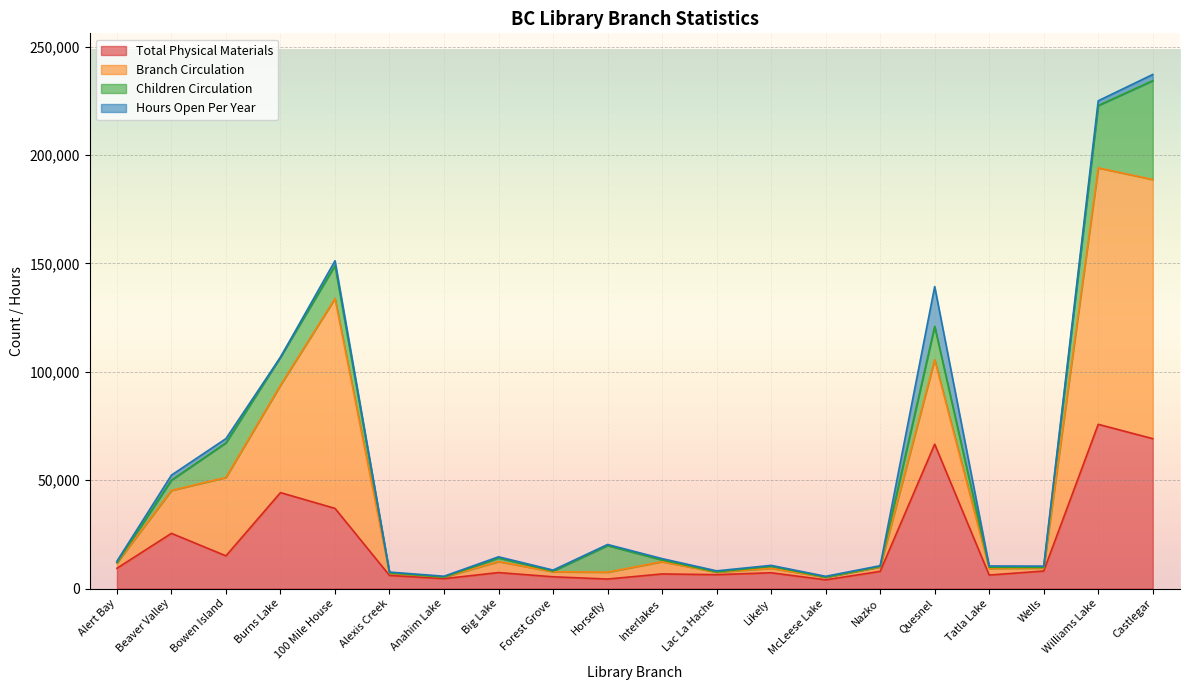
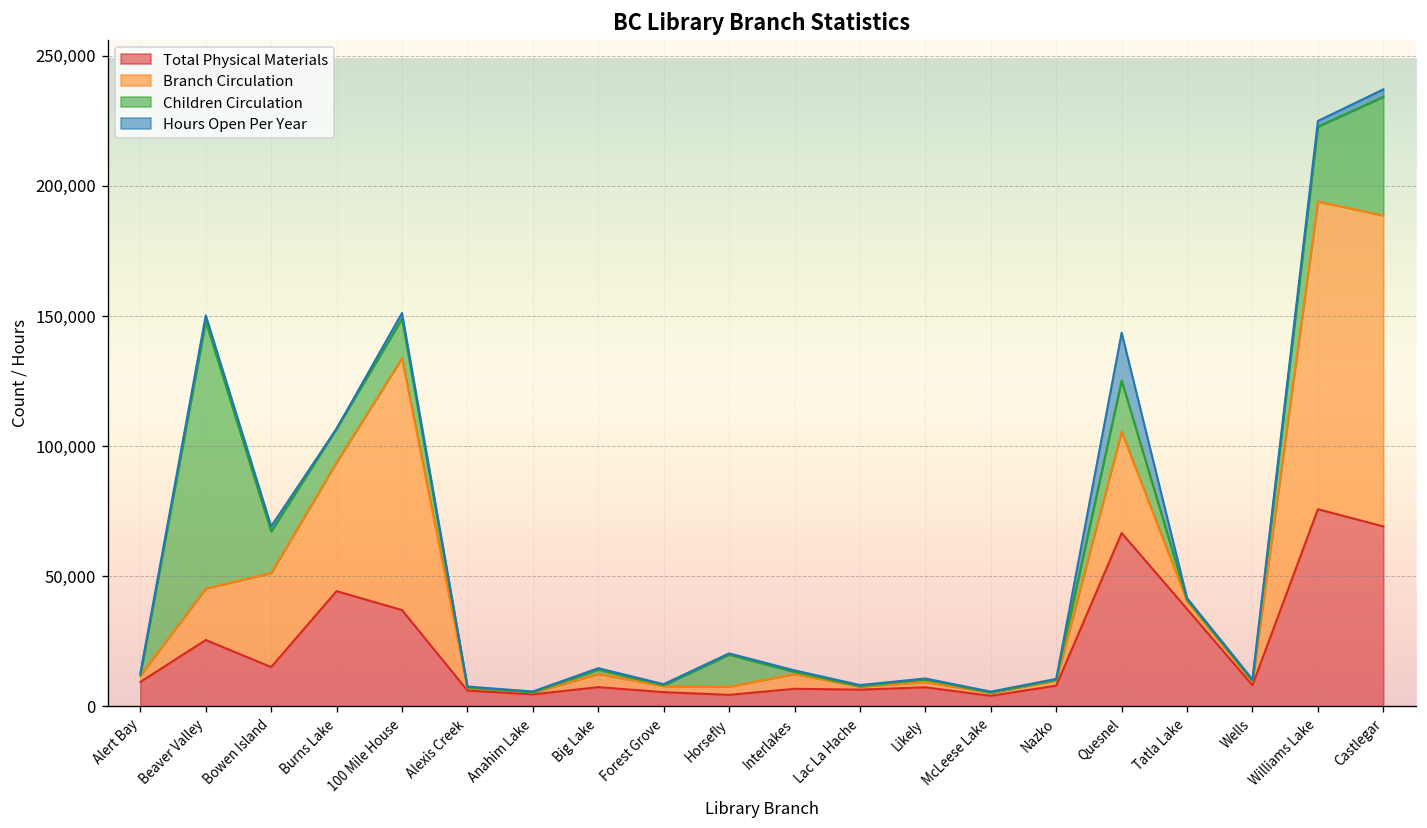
Children Circulation, Beaver Valley: 5,000 -> 103,000
Children Circulation, Quesnel: 15,000 -> 20,000
Total Physical Materials, Tatla Lake: 6,000 -> 37,000
